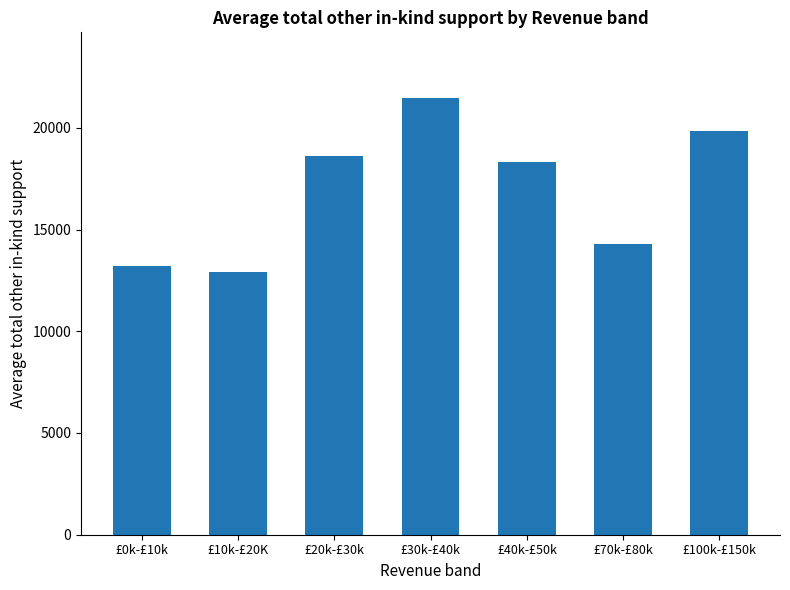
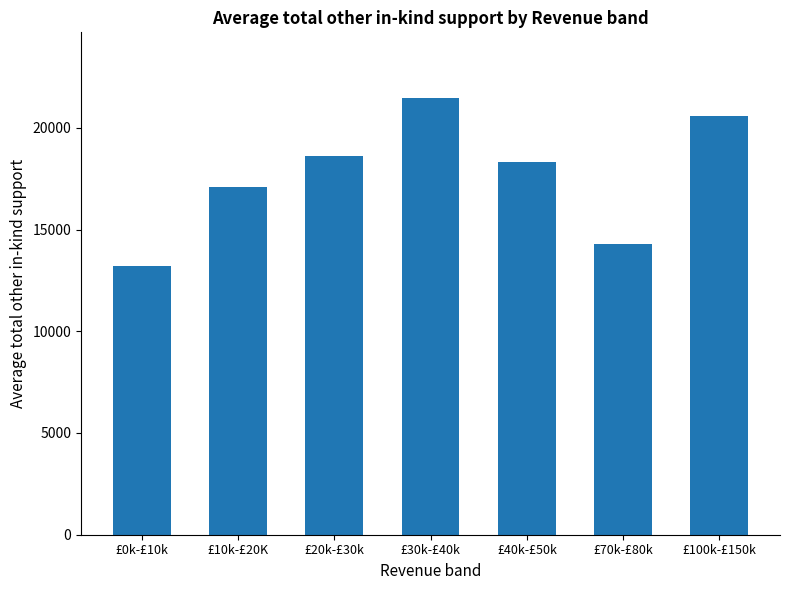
£10k-£20K: 12900 -> 17100
£100k-£150k: 19800 -> 20600
